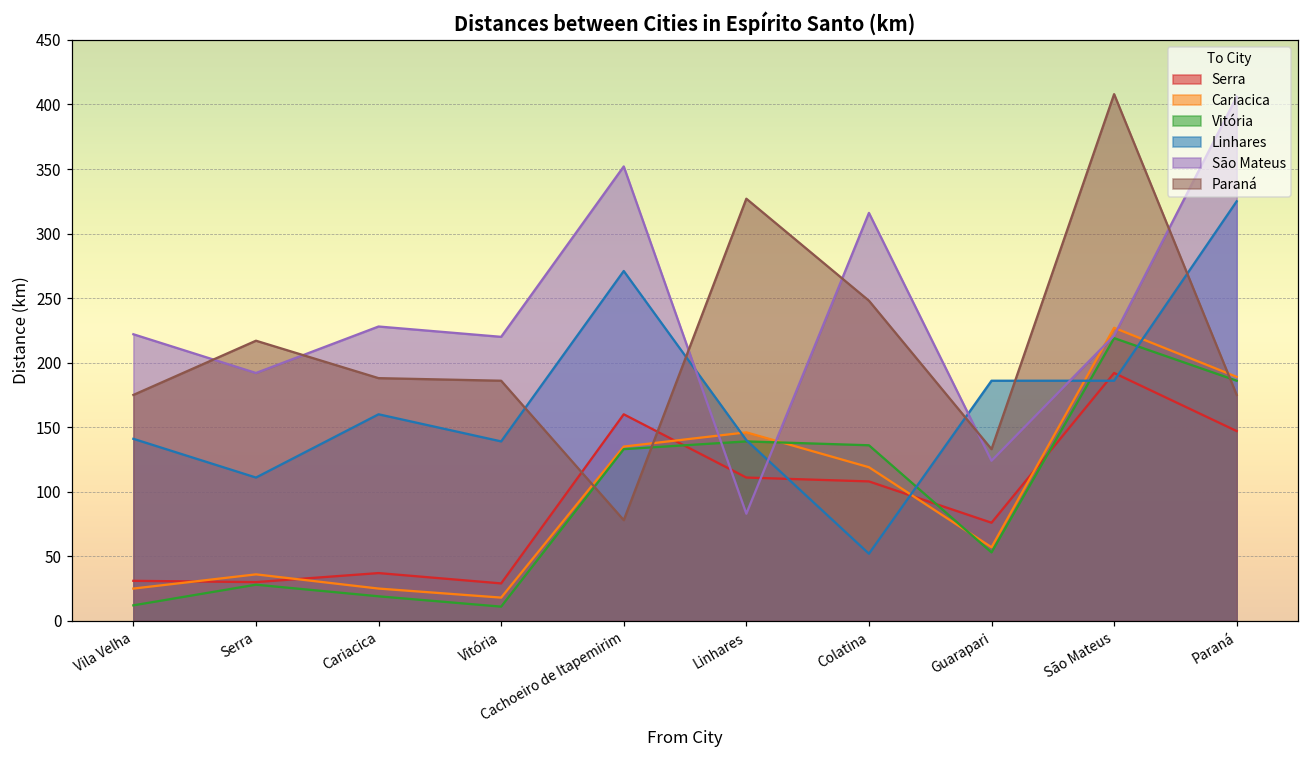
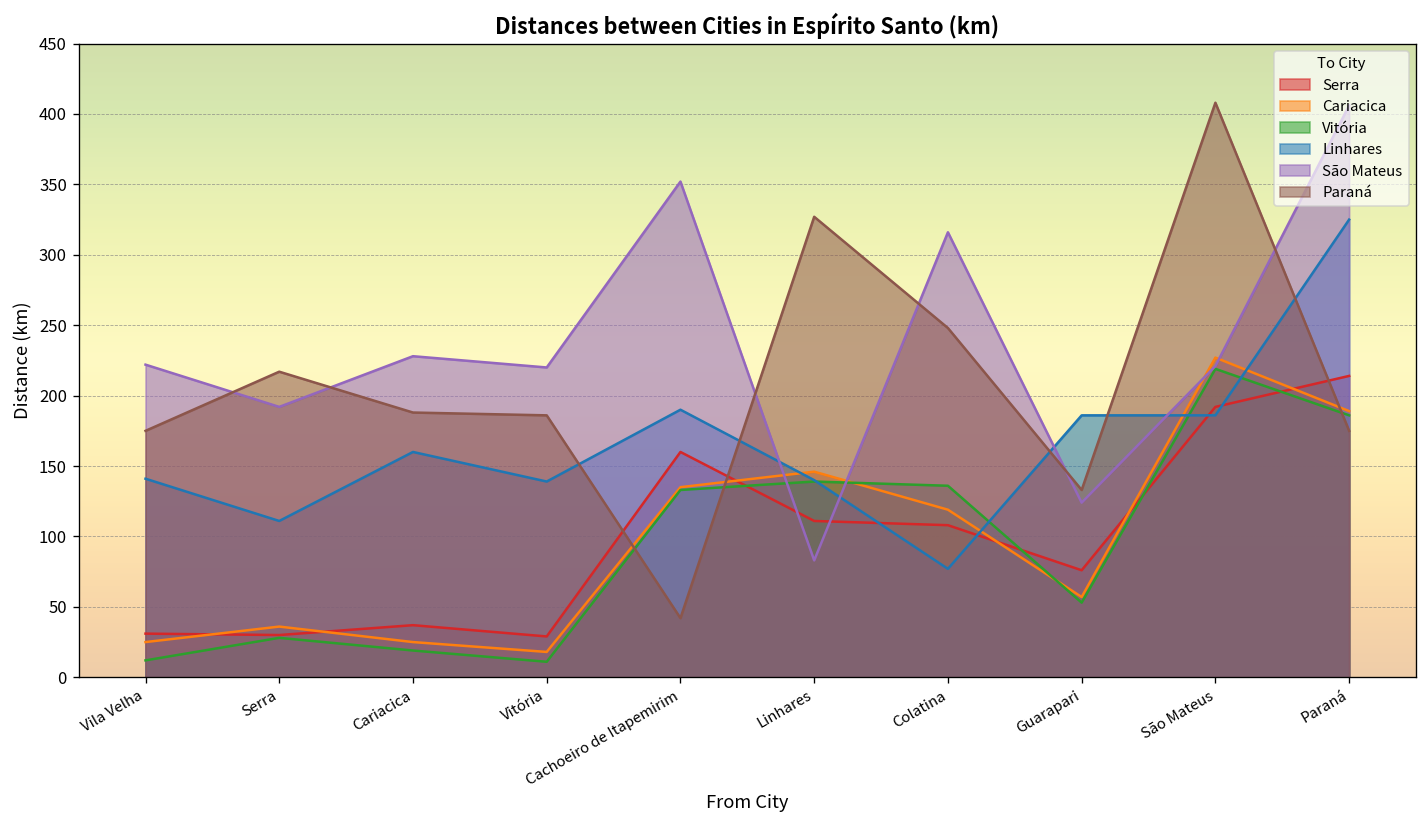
Linhares, Cachoeiro de Itapemirim: 271 -> 190
Paraná, Cachoeiro de Itapemirim: 78 -> 42
Linhares, Colatina: 52 -> 77
Serra, Paraná: 147 -> 214
